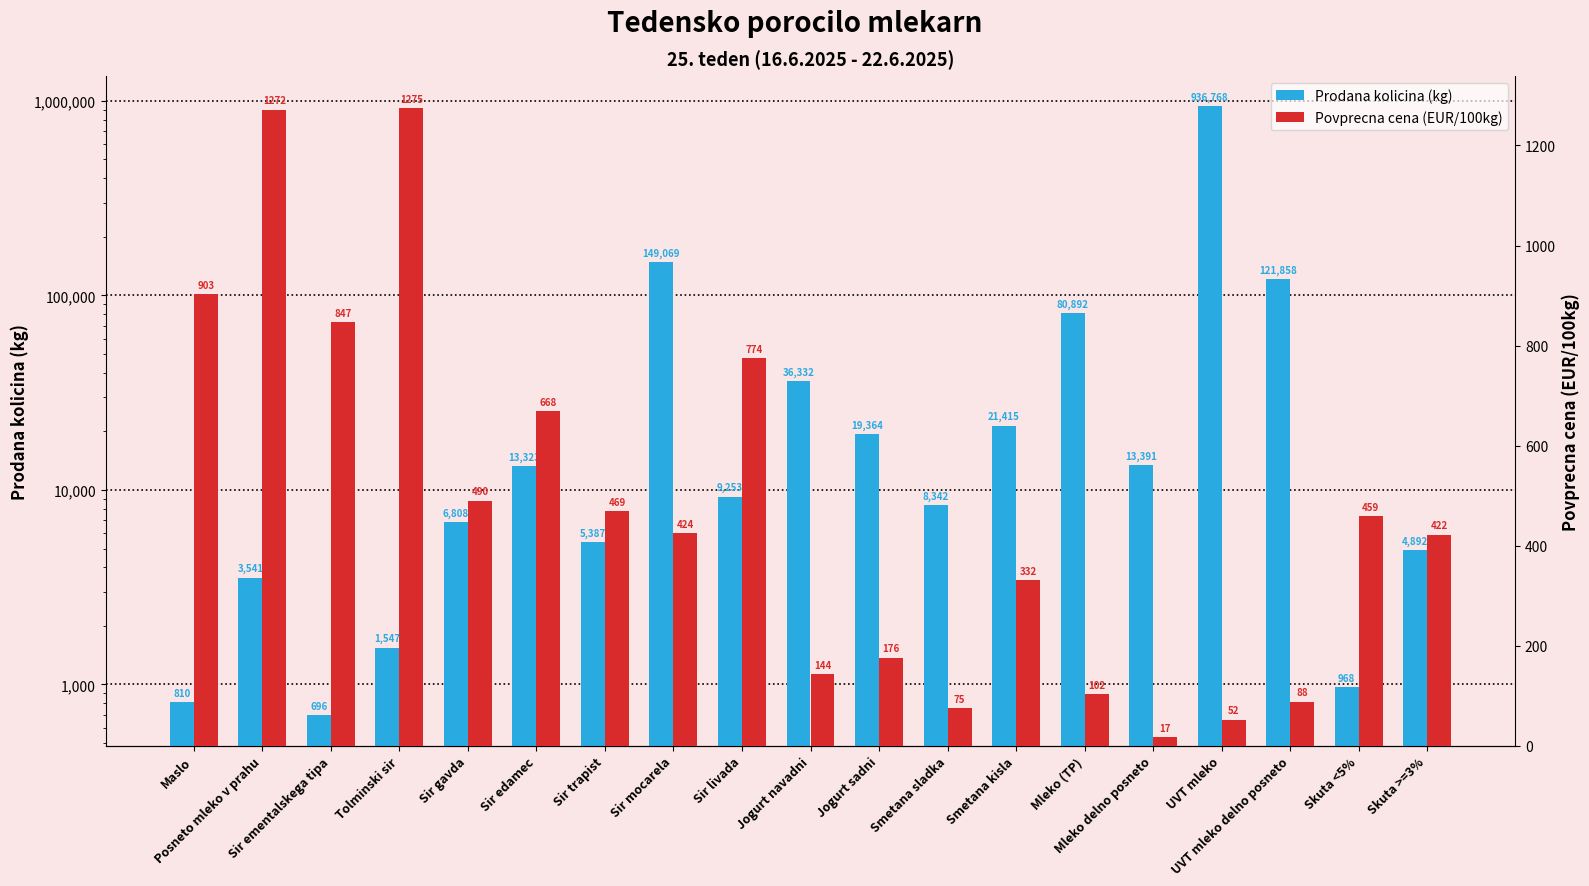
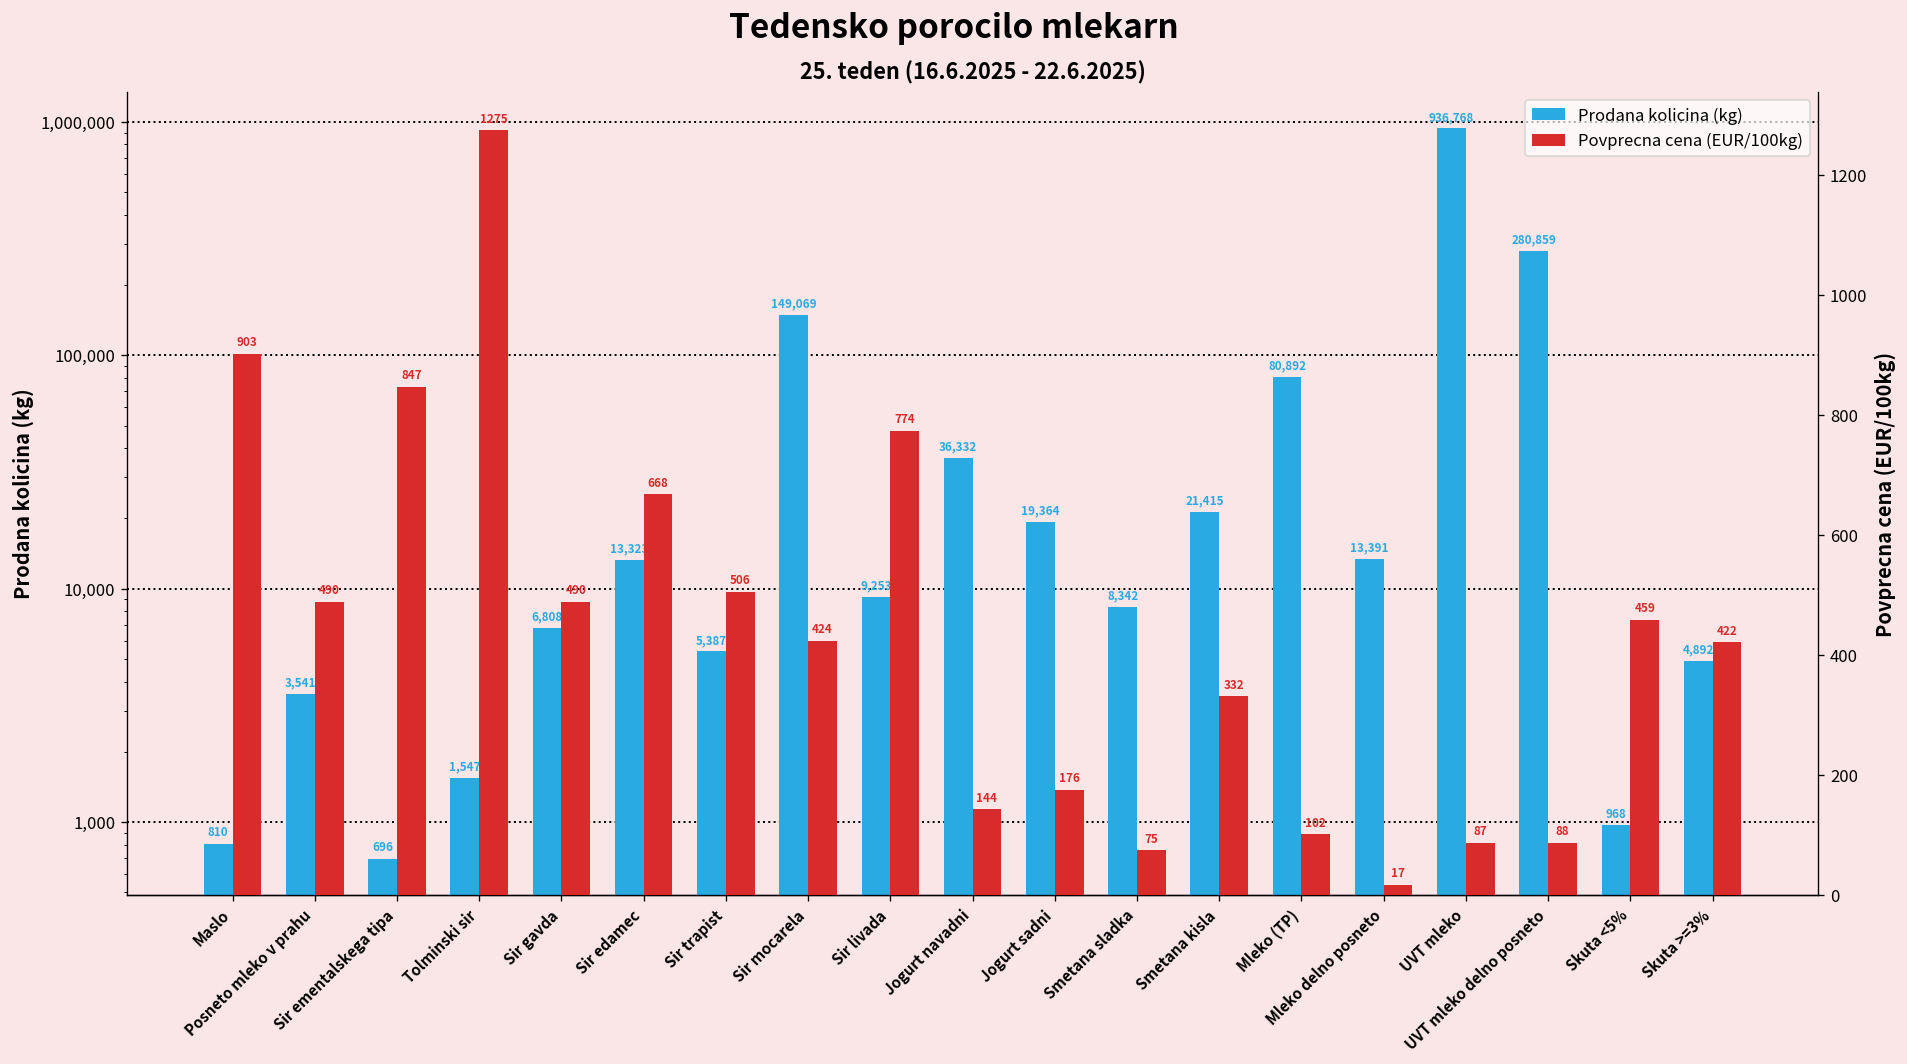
Prodana kolicina (kg), UVT mleko delno posneto: 121,858 -> 280,859
Povprecna cena (EUR/100kg), Posneto mleko v prahu: 1272 -> 490
Povprecna cena (EUR/100kg), Sir trapist: 469 -> 506
Povprecna cena (EUR/100kg), UVT mleko: 52 -> 87
